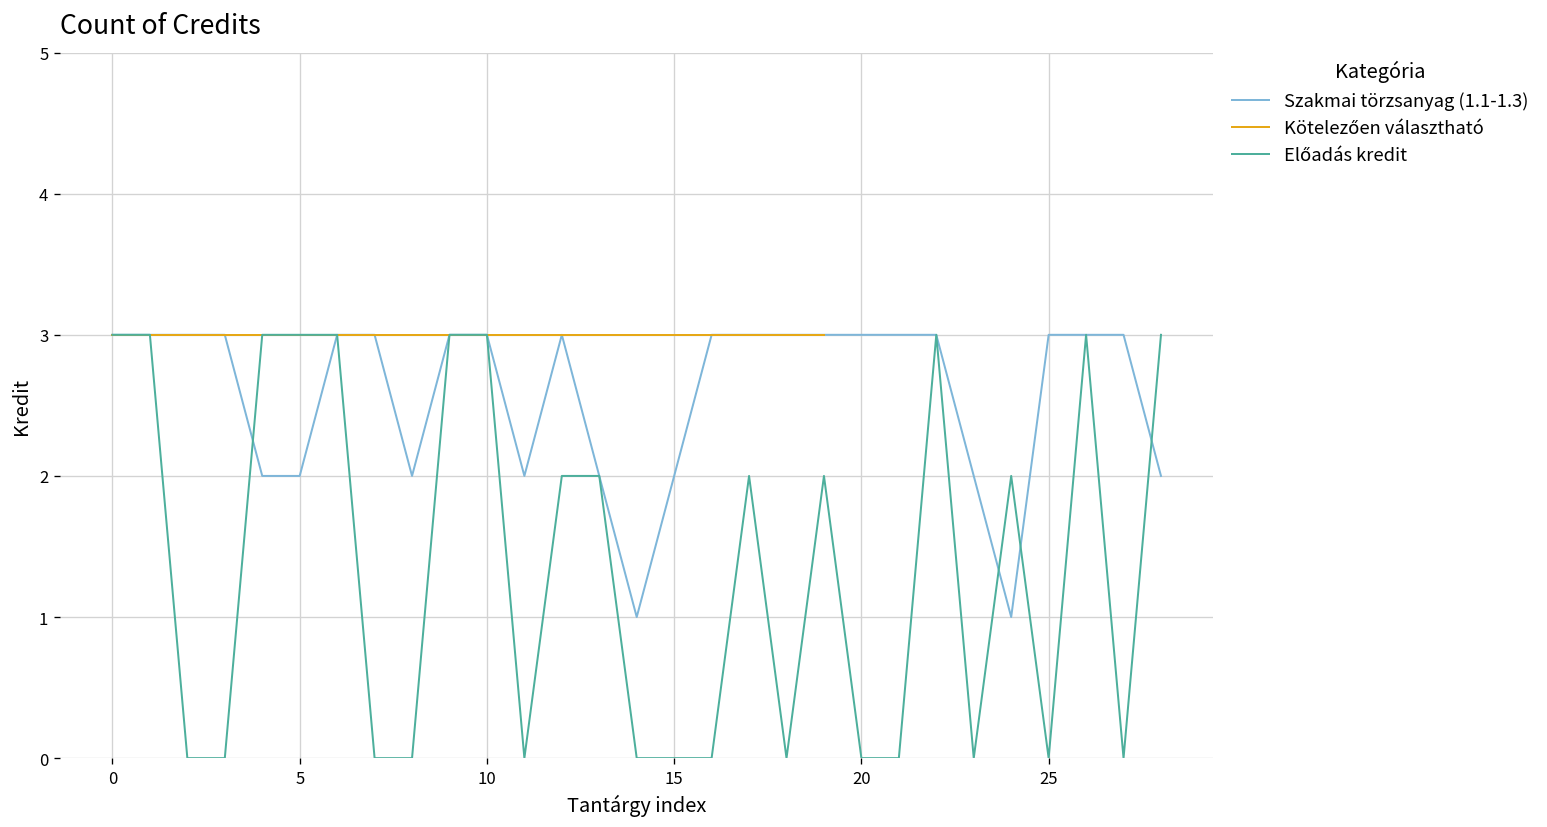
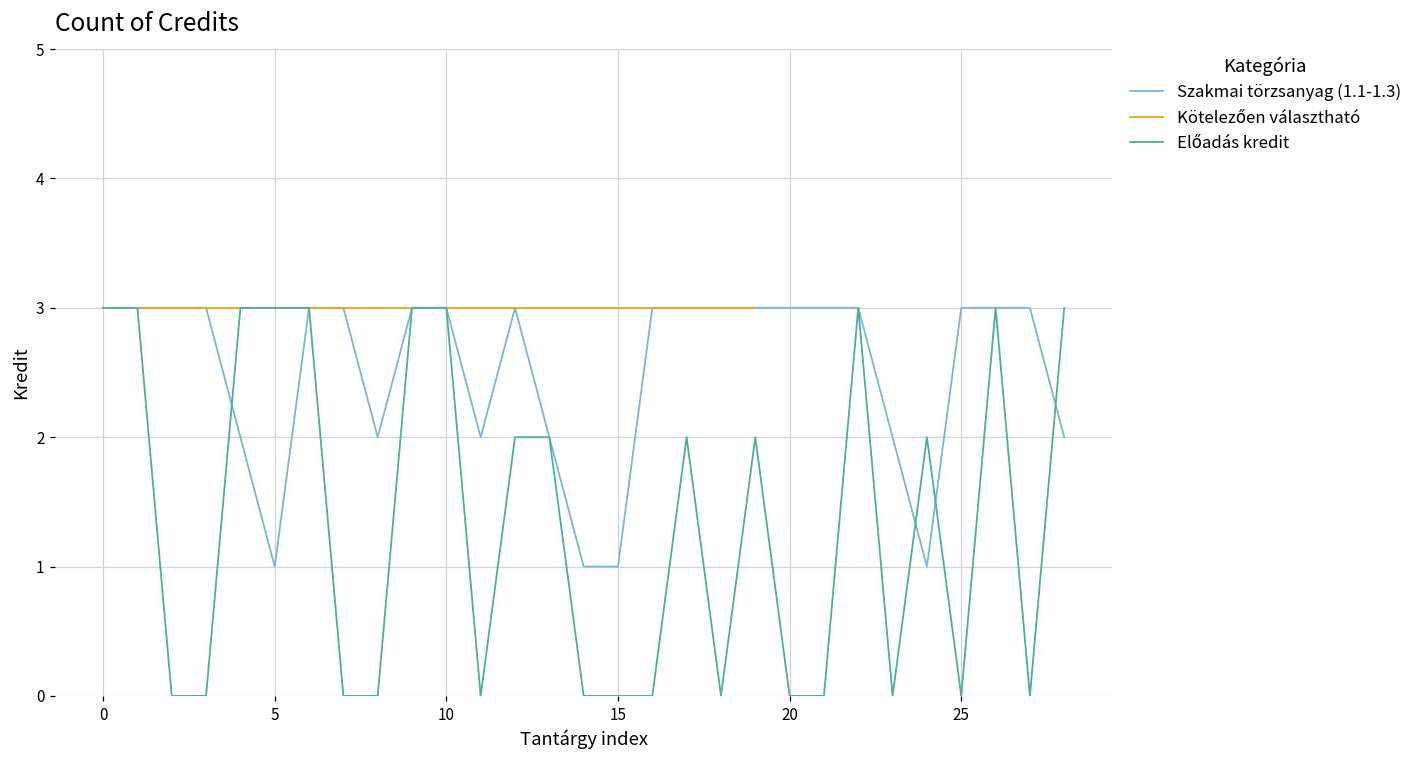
Szakmai törzsanyag (1.1-1.3), 5: 2 -> 1
Szakmai törzsanyag (1.1-1.3), 15: 2 -> 1
